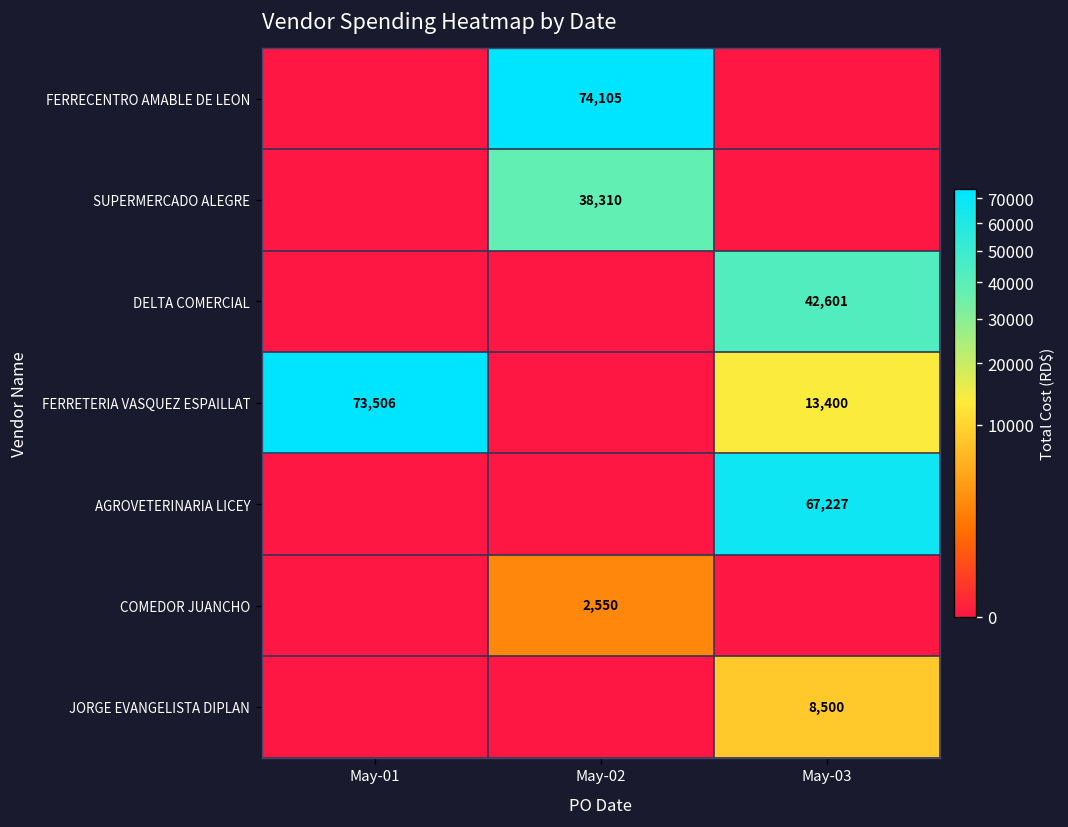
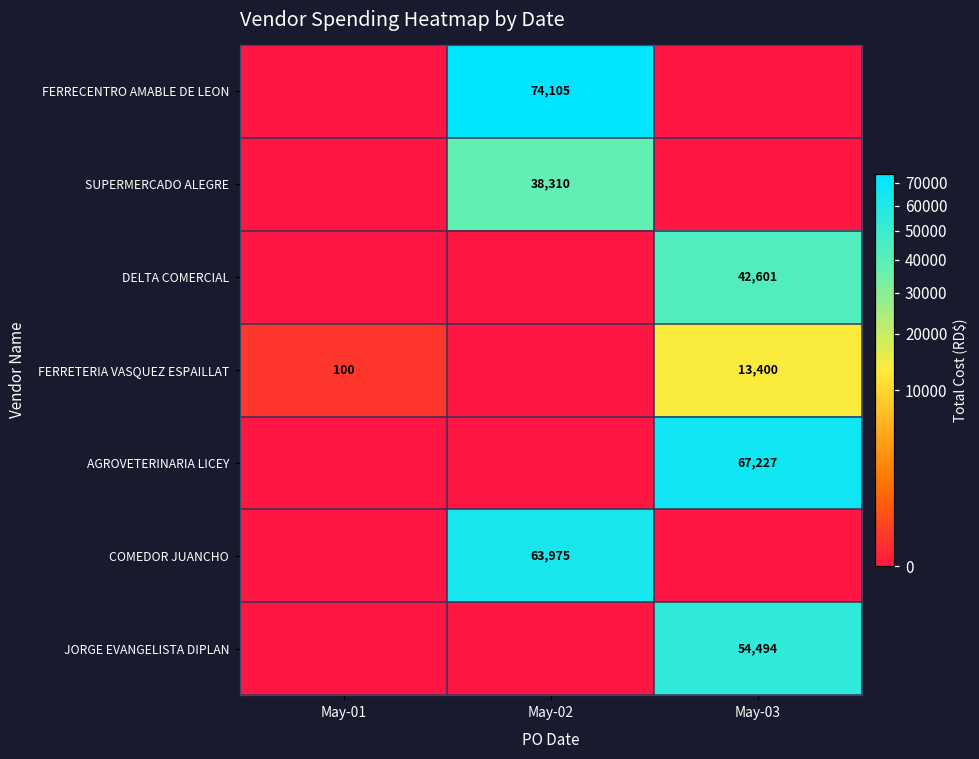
FERRETERIA VASQUEZ ESPAILLAT, May-01: 73,506 -> 100
COMEDOR JUANCHO, May-02: 2,550 -> 63,975
JORGE EVANGELISTA DIPLAN, May-03: 8,500 -> 54,494
